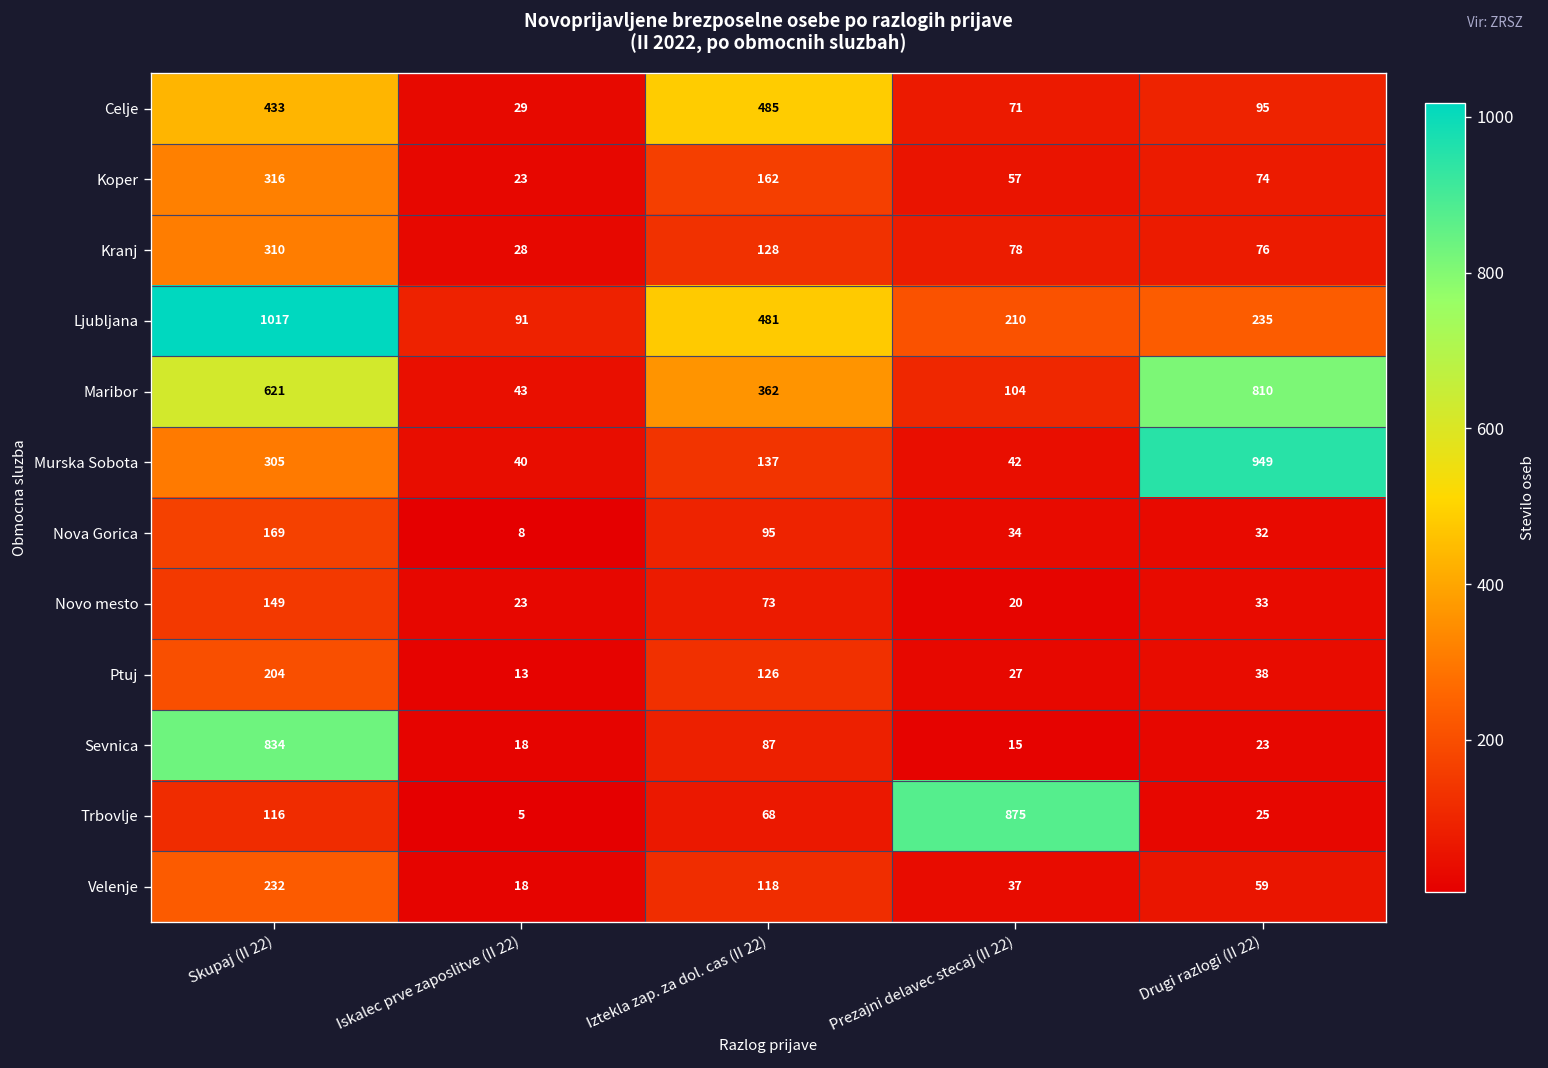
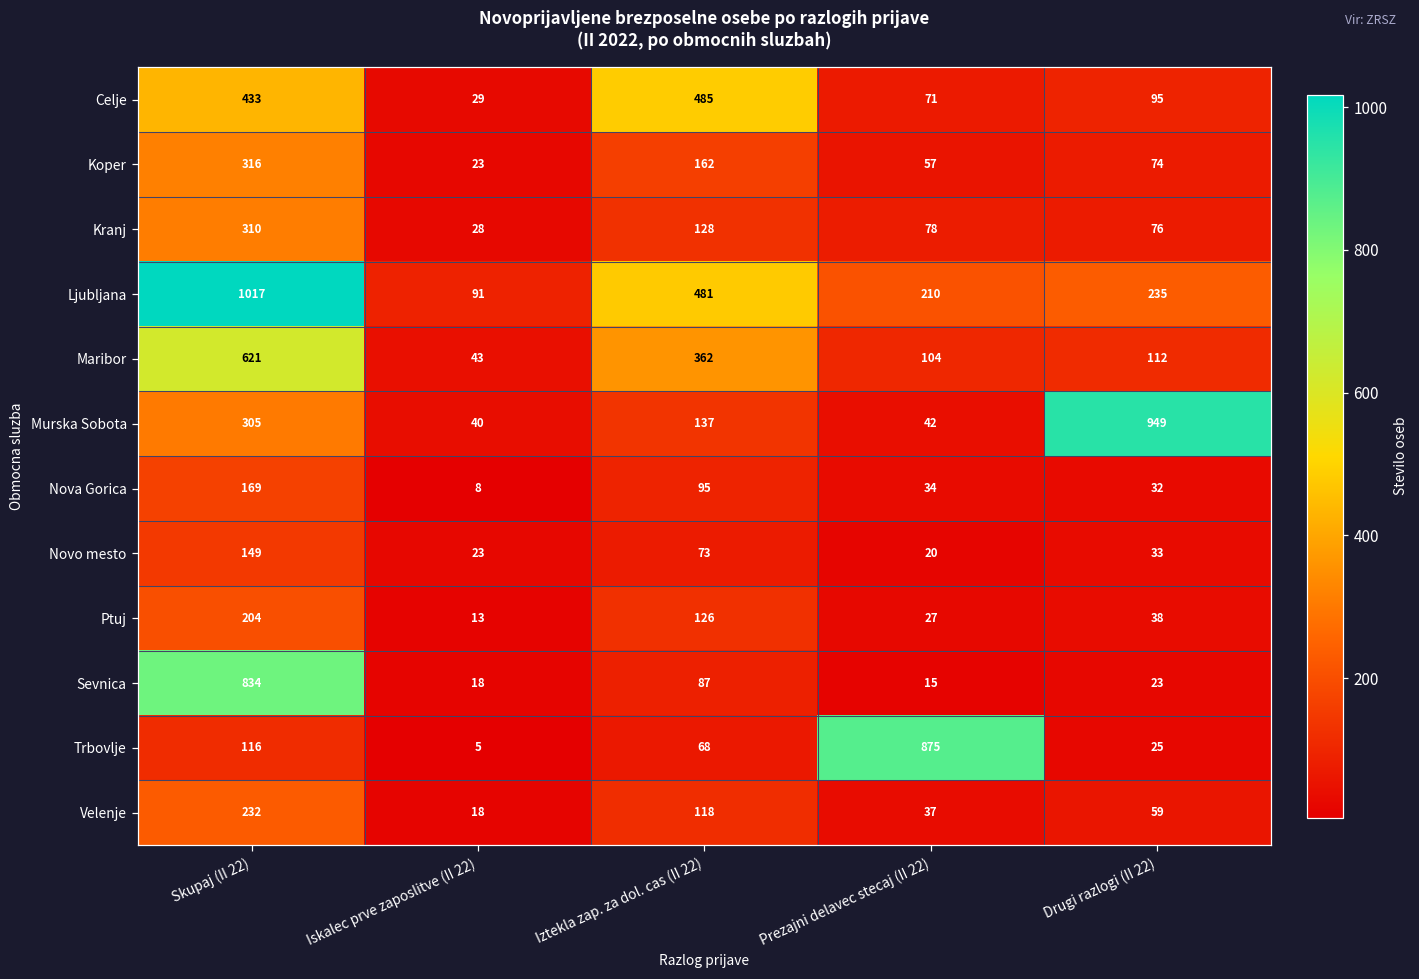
Maribor, Drugi razlogi (II 22): 810 -> 112
